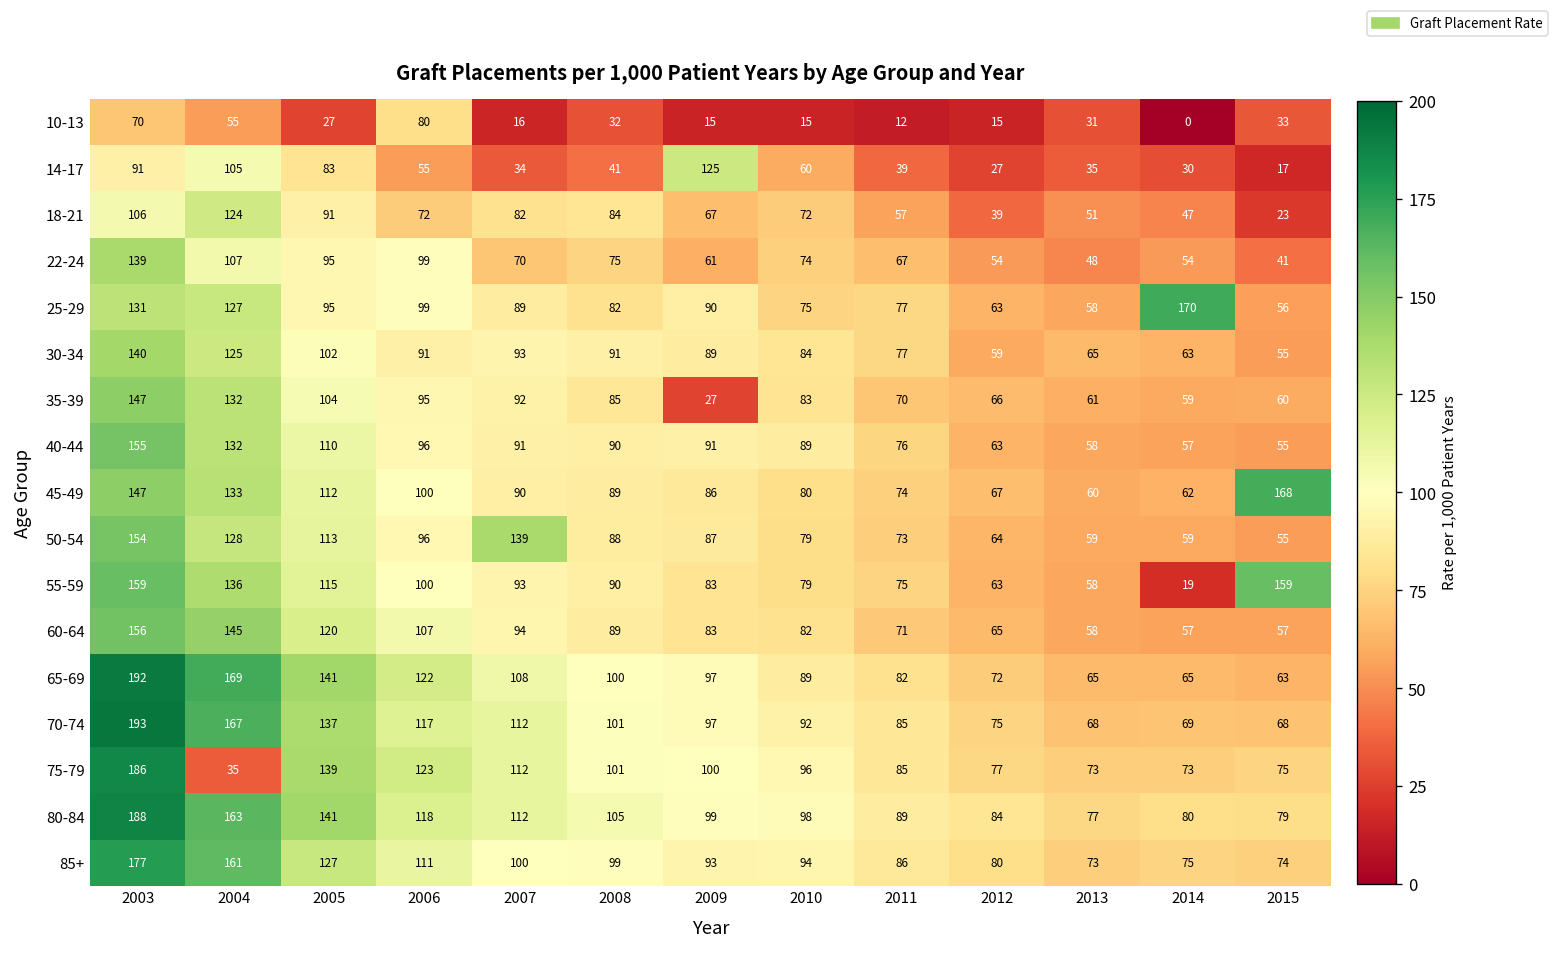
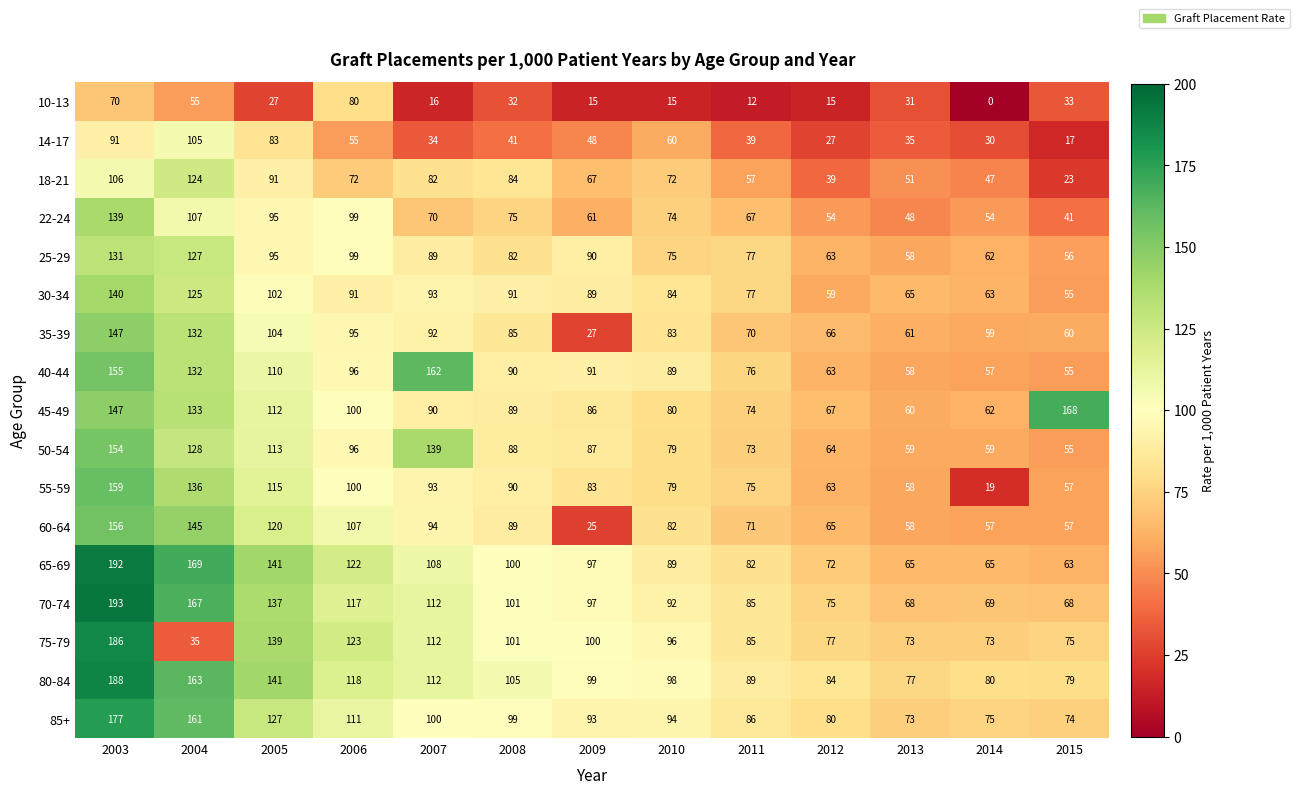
14-17, 2009: 125 -> 48
25-29, 2014: 170 -> 62
40-44, 2007: 91 -> 162
55-59, 2015: 159 -> 57
60-64, 2009: 83 -> 25
